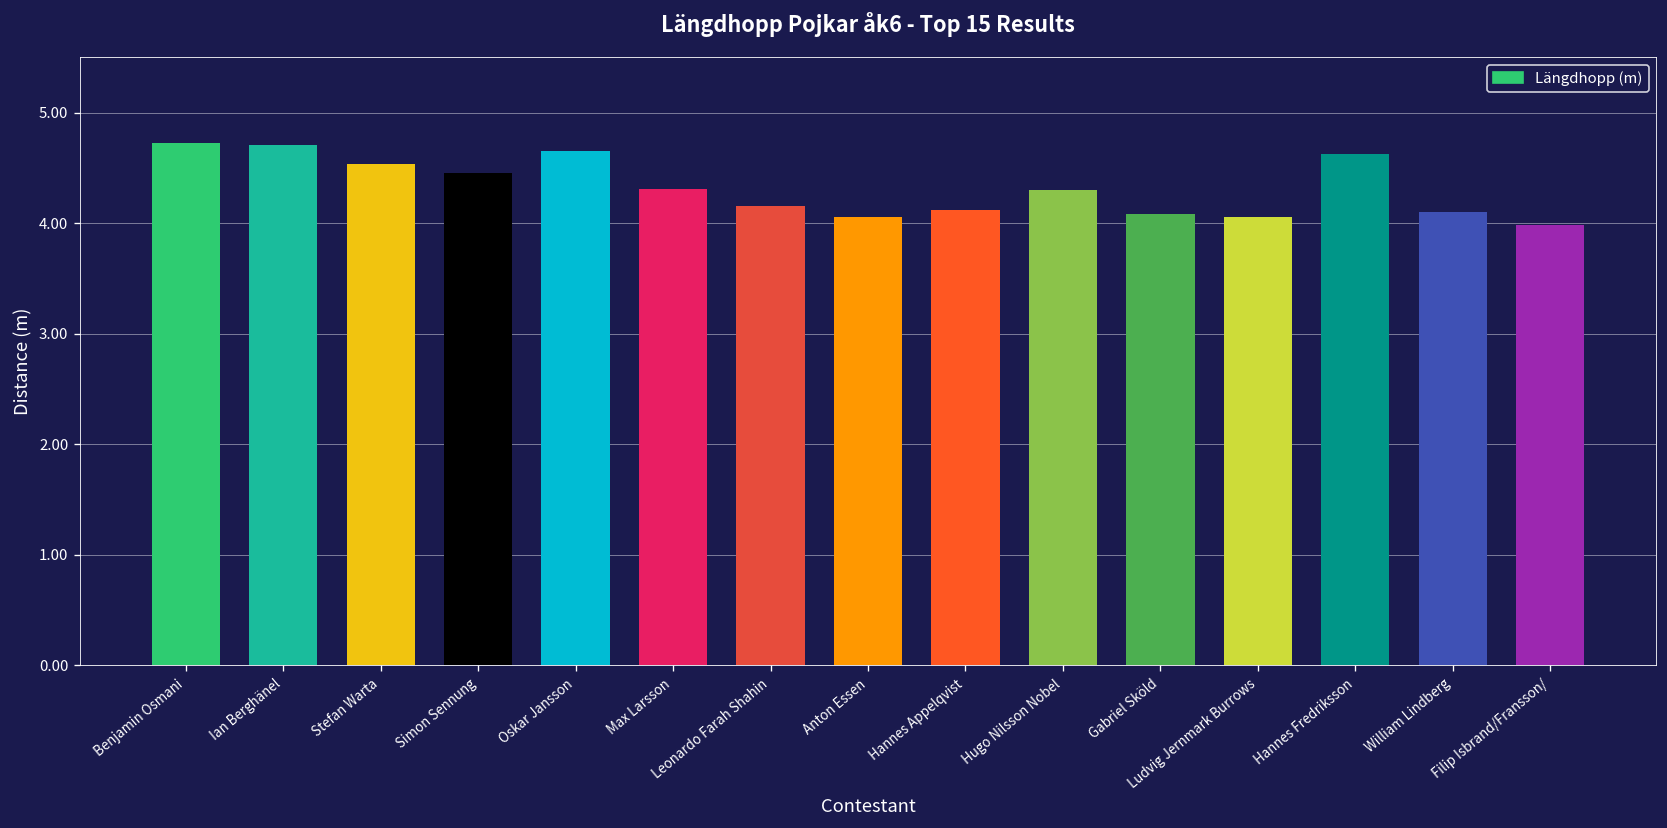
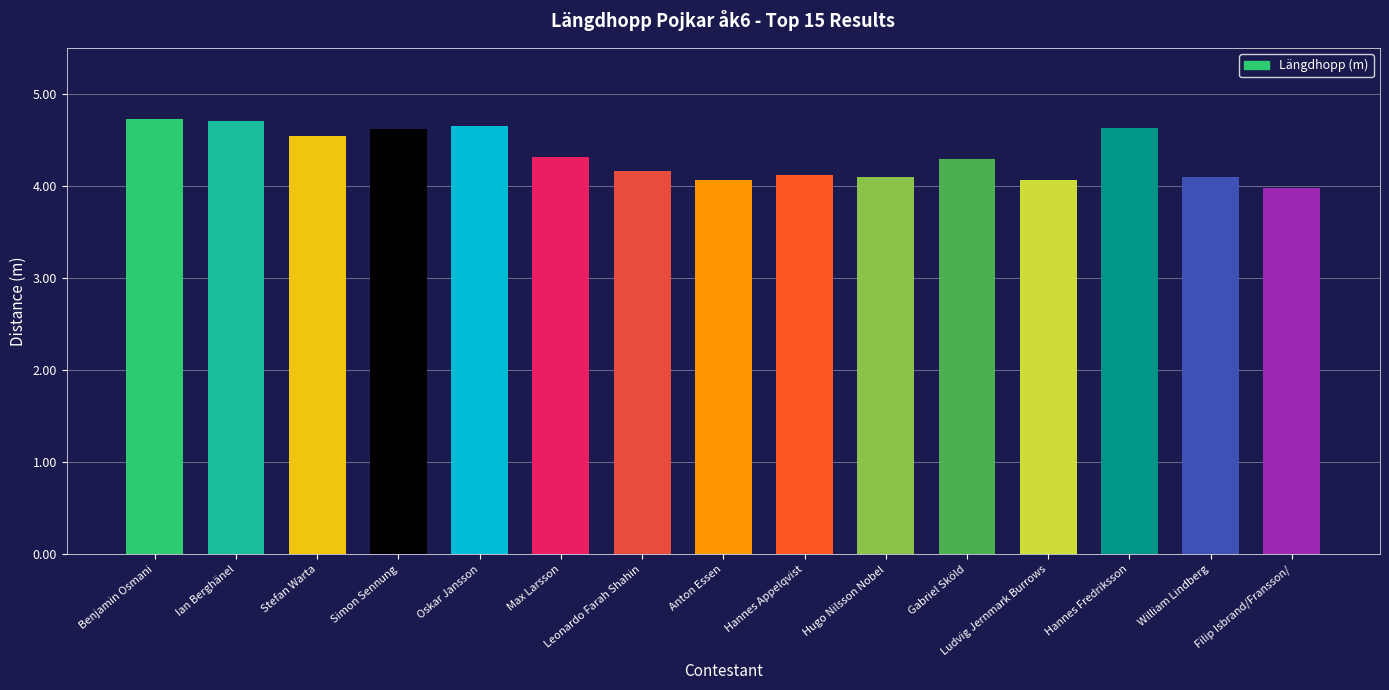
Simon Sennung: 4.5 -> 4.6
Hugo Nilsson Nobel: 4.3 -> 4.1
Gabriel Sköld: 4.1 -> 4.3
